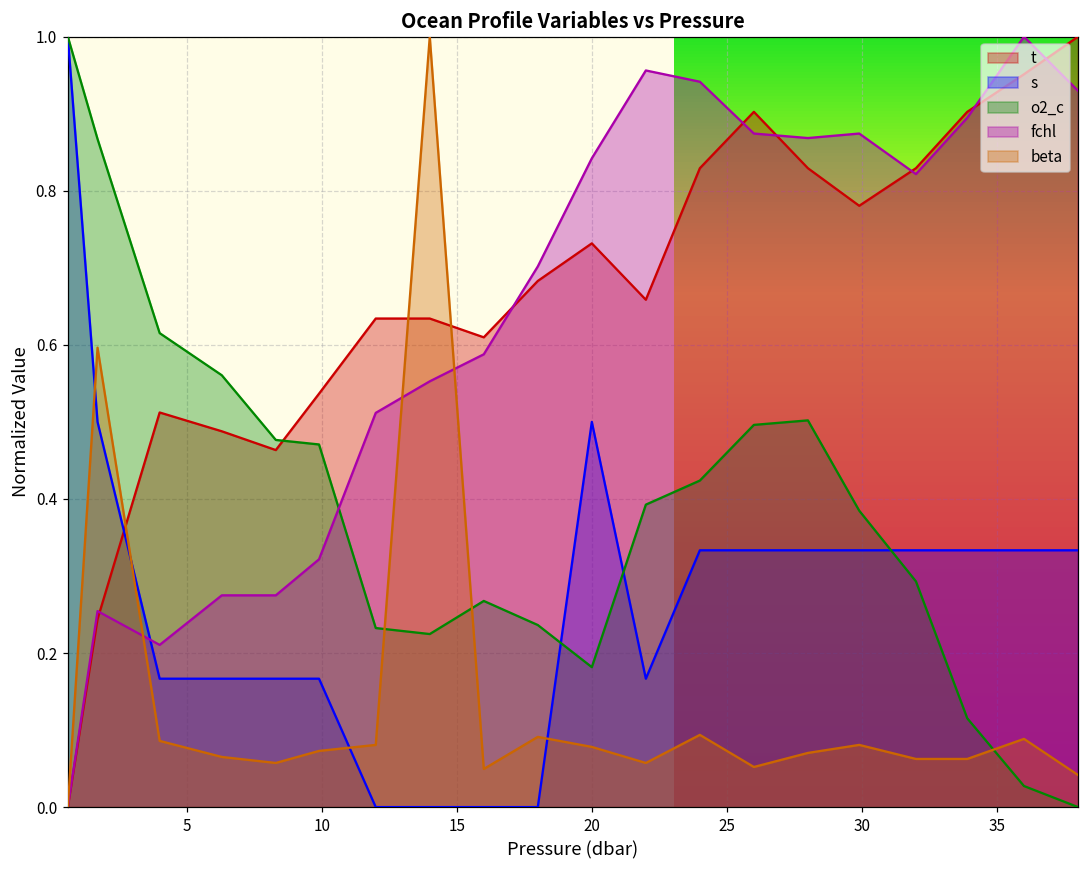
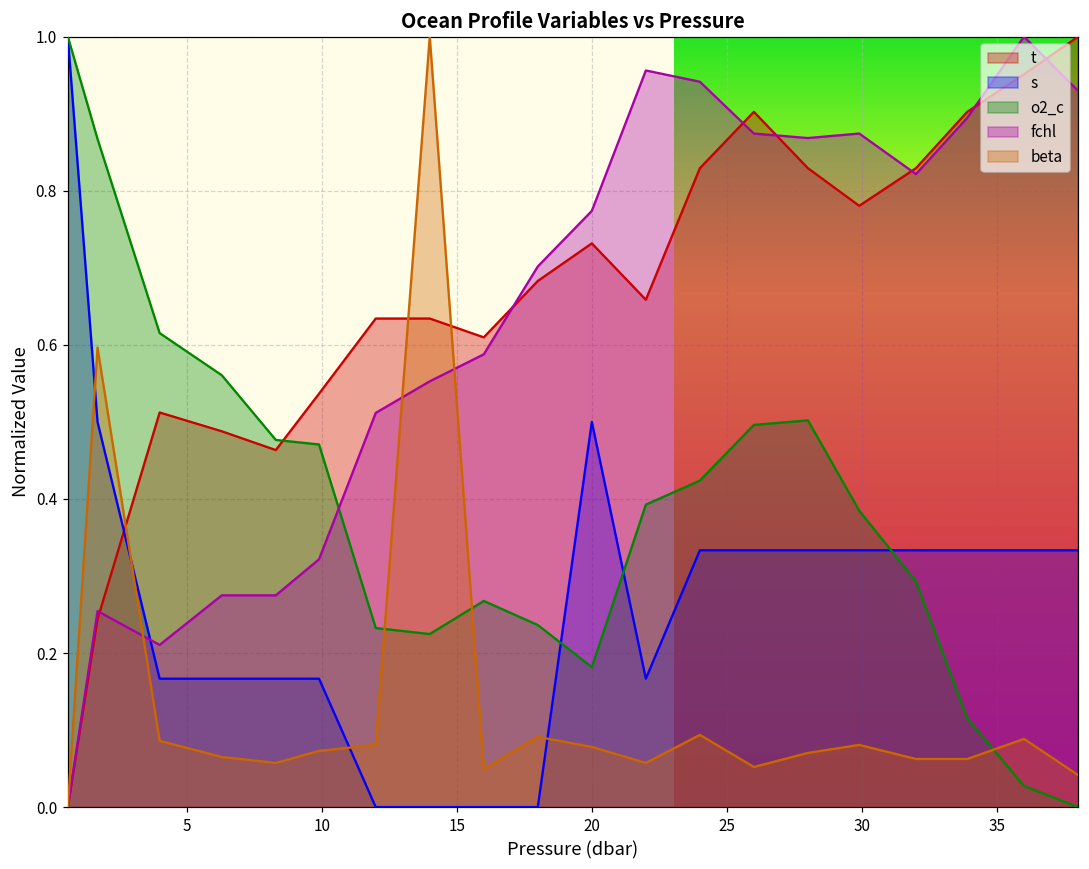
fchl, 20: 0.84 -> 0.77
